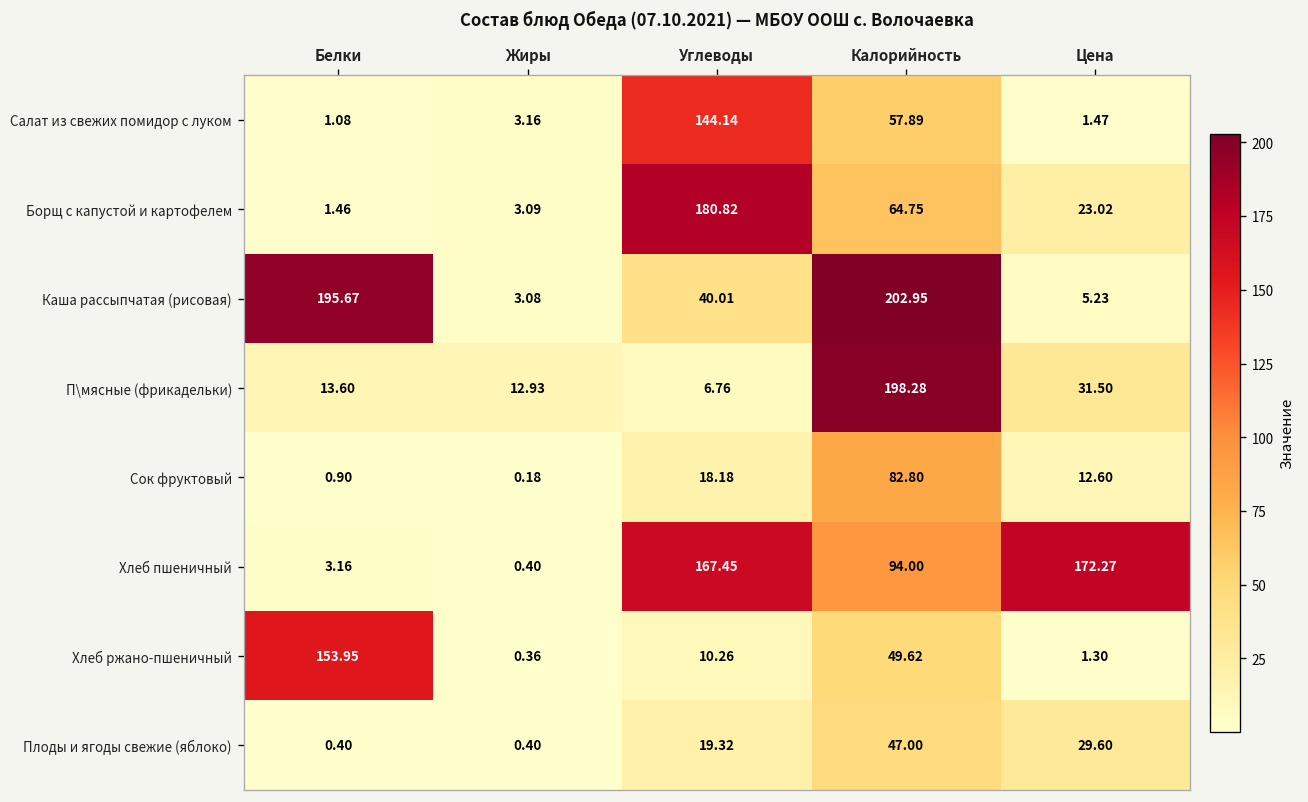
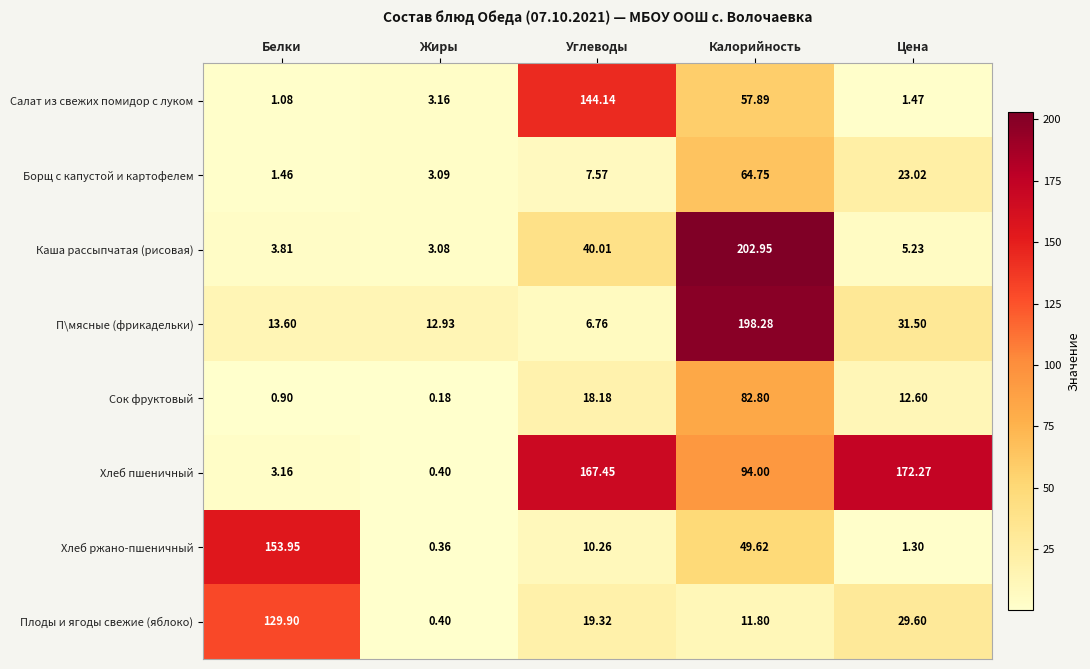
Борщ с капустой и картофелем, Углеводы: 180.82 -> 7.57
Каша рассыпчатая (рисовая), Белки: 195.67 -> 3.81
Плоды и ягоды свежие (яблоко), Белки: 0.40 -> 129.90
Плоды и ягоды свежие (яблоко), Калорийность: 47.00 -> 11.80
